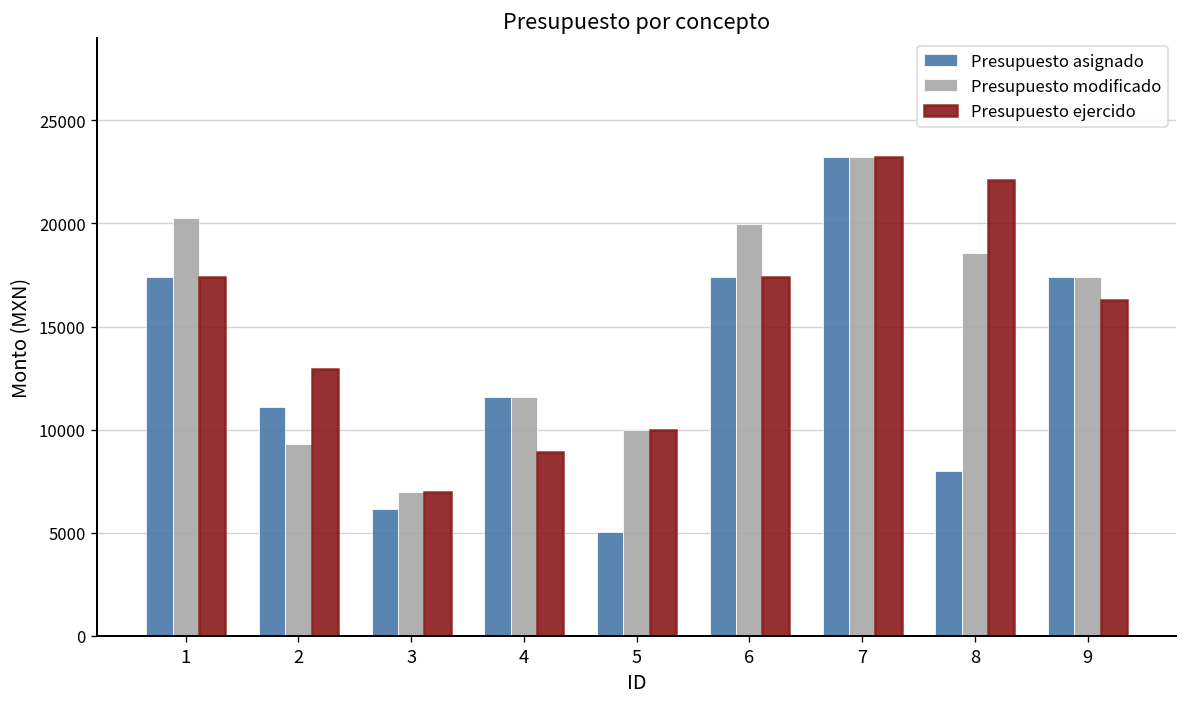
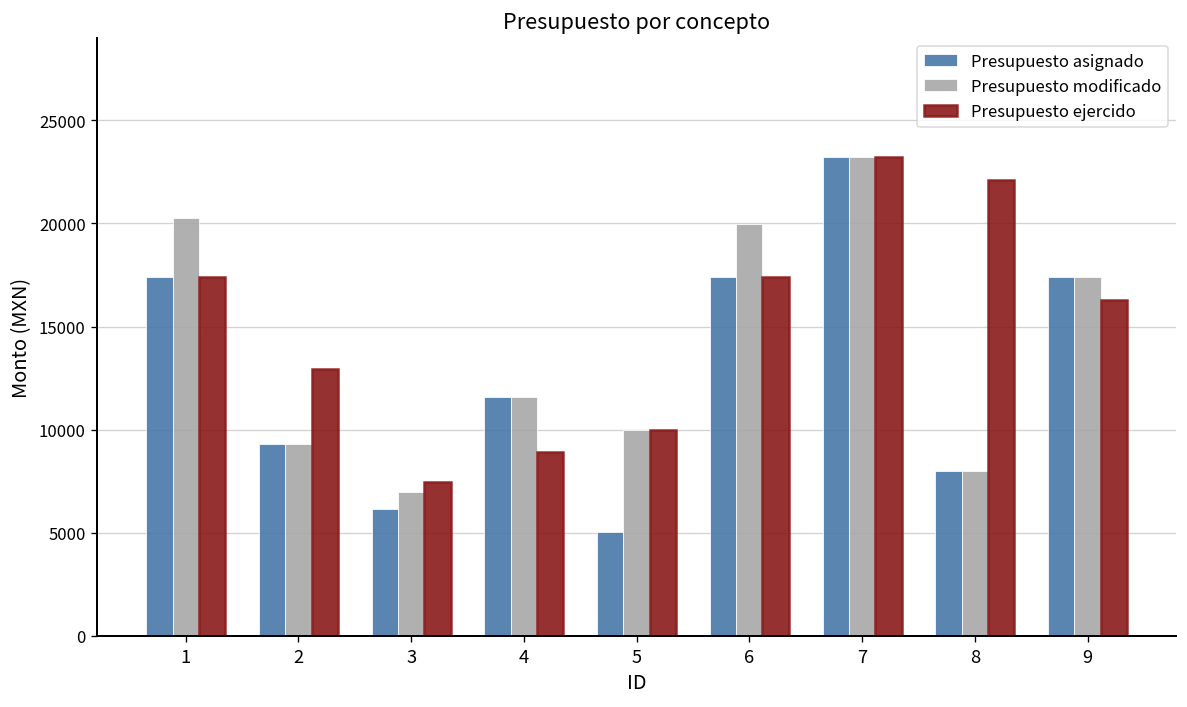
Presupuesto asignado, 2: 11100 -> 9300
Presupuesto ejercido, 3: 7000 -> 7400
Presupuesto modificado, 8: 18600 -> 8000
